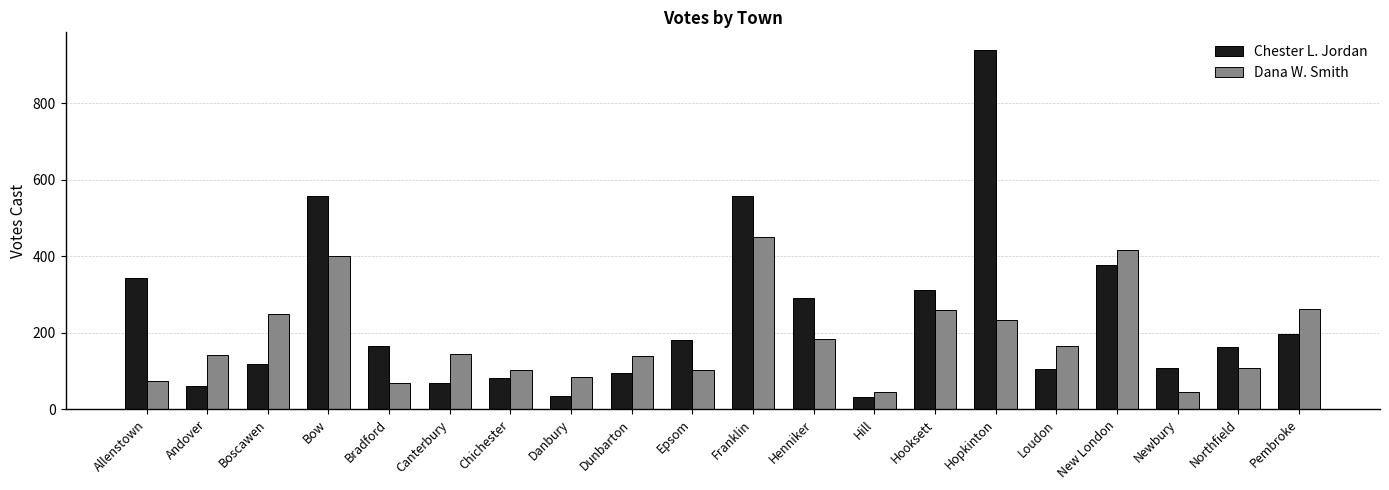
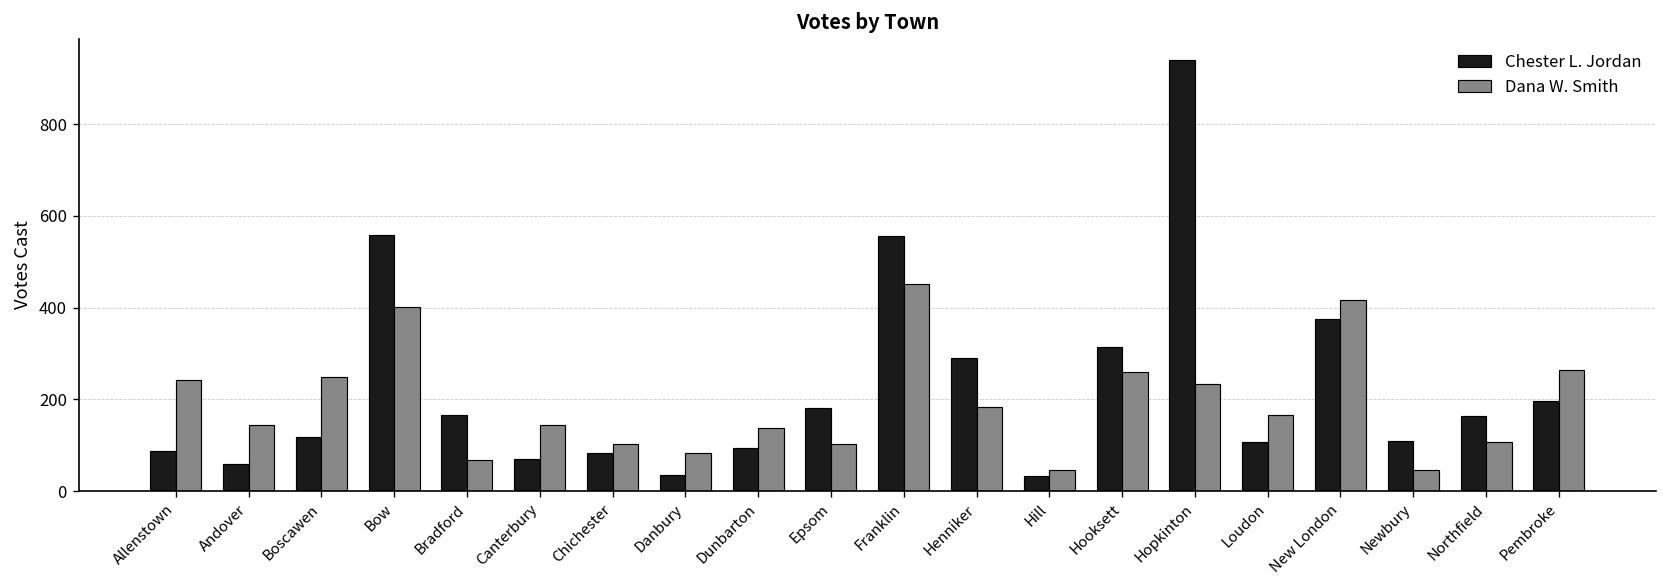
Chester L. Jordan, Allenstown: 340 -> 90
Dana W. Smith, Allenstown: 80 -> 240
